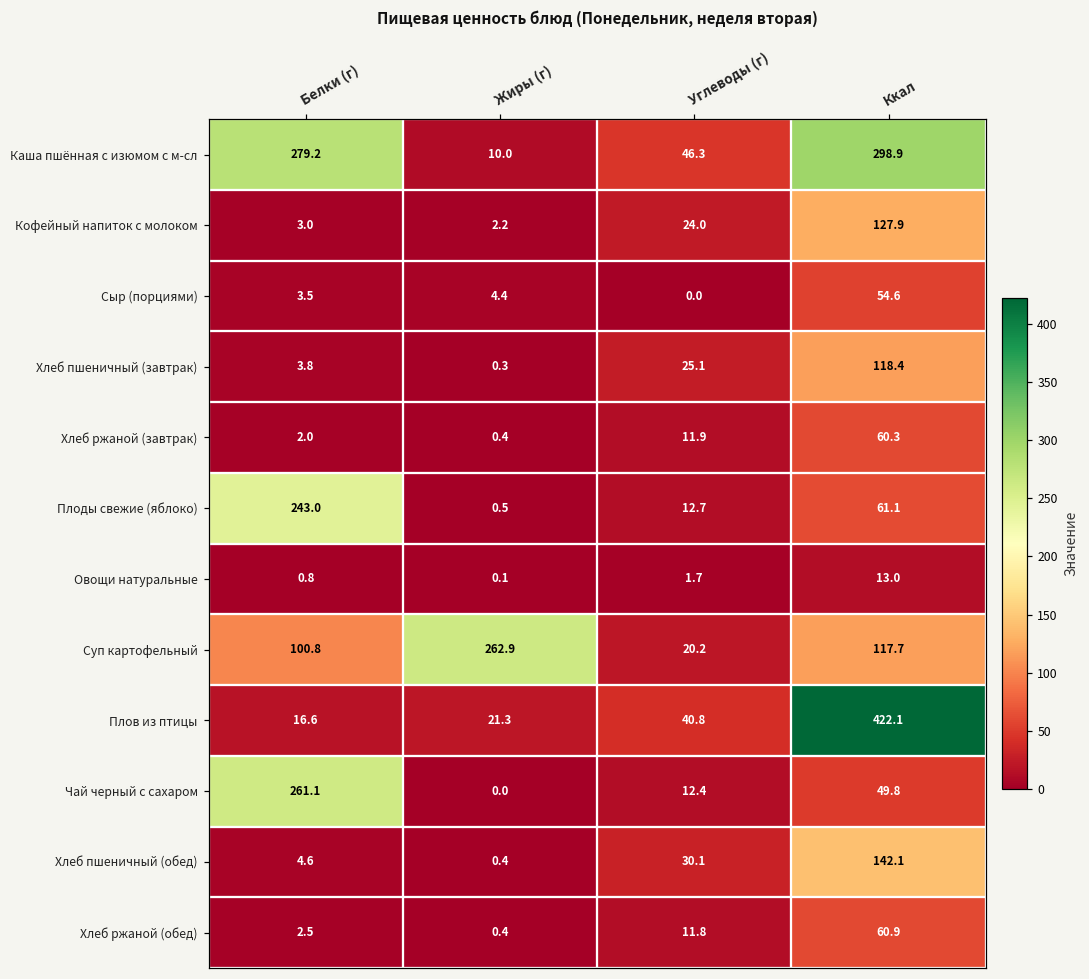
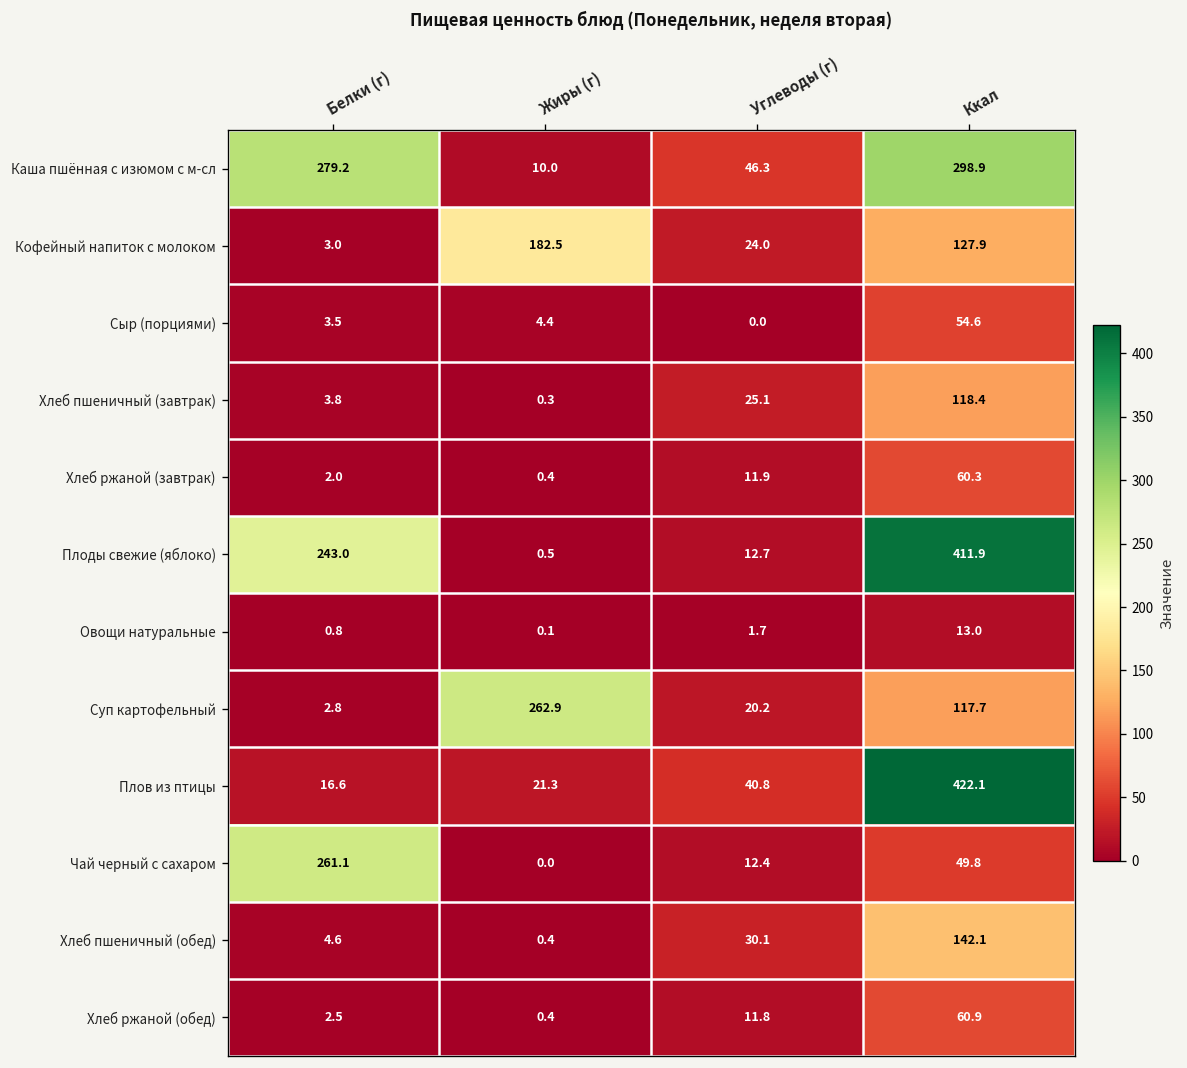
Кофейный напиток с молоком, Жиры (г): 2.2 -> 182.5
Плоды свежие (яблоко), Ккал: 61.1 -> 411.9
Суп картофельный, Белки (г): 100.8 -> 2.8
